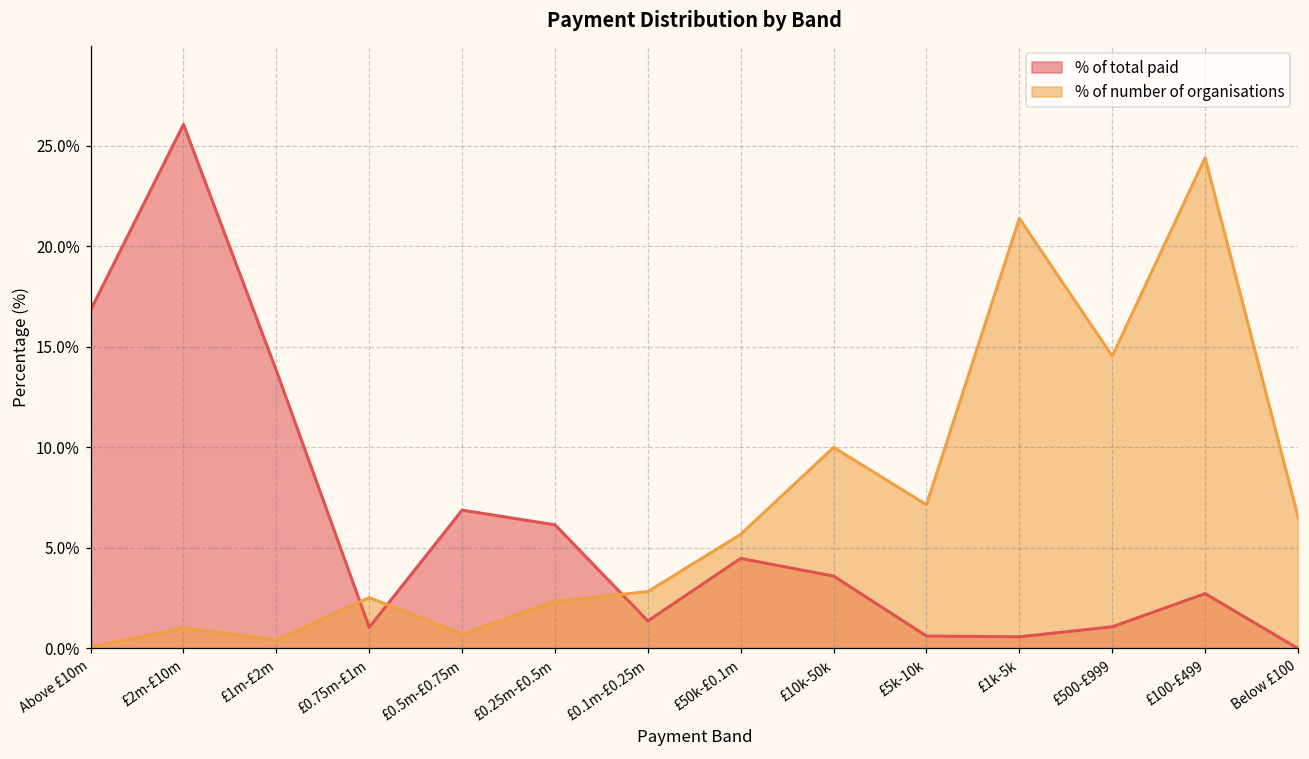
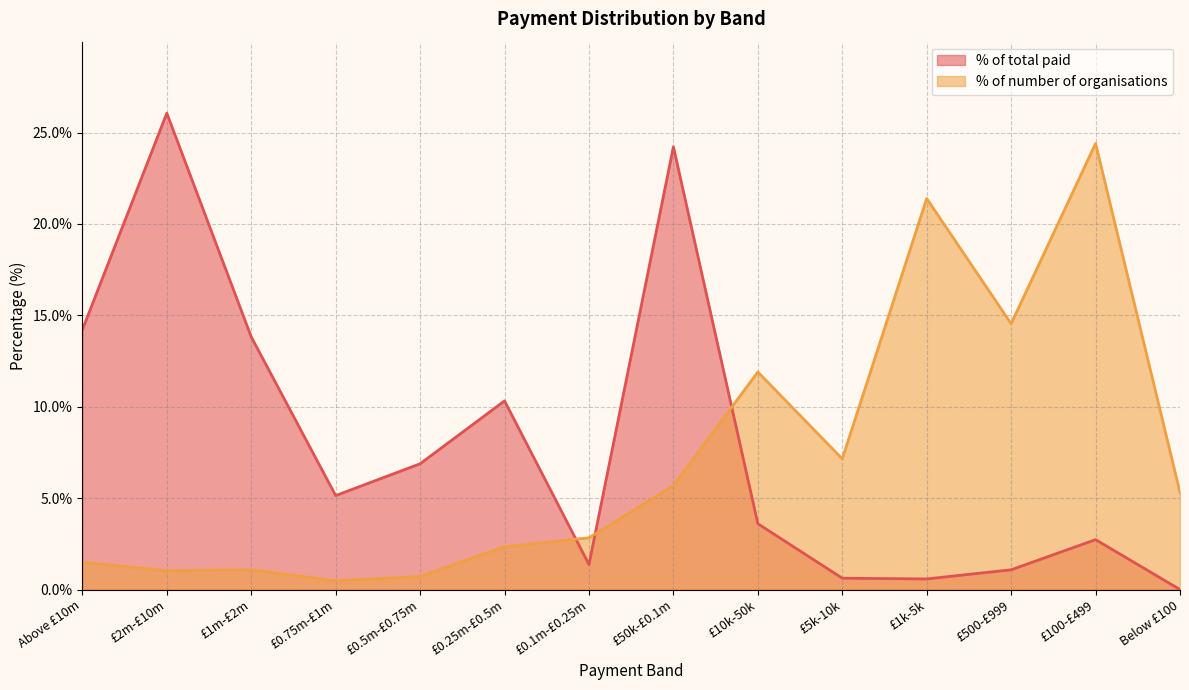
% of total paid, Above £10m: 16.8% -> 14.2%
% of number of organisations, Above £10m: 0.1% -> 1.5%
% of number of organisations, £1m-£2m: 0.4% -> 1.1%
% of total paid, £0.75m-£1m: 1.1% -> 5.1%
% of number of organisations, £0.75m-£1m: 2.5% -> 0.5%
% of total paid, £0.25m-£0.5m: 6.2% -> 10.3%
% of total paid, £50k-£0.1m: 4.5% -> 24.2%
% of number of organisations, £10k-50k: 10.0% -> 11.9%
% of number of organisations, Below £100: 6.6% -> 5.3%
